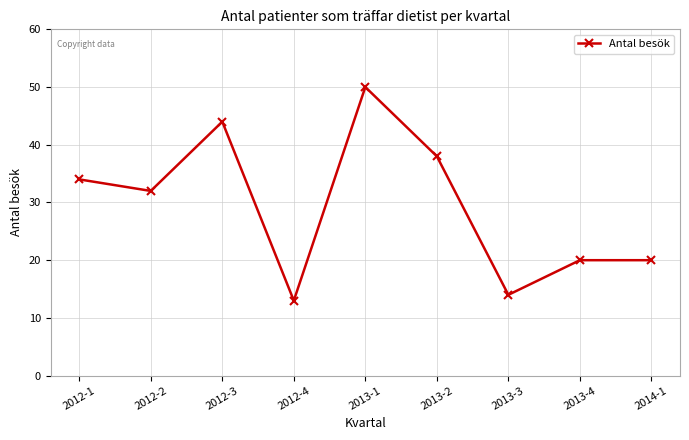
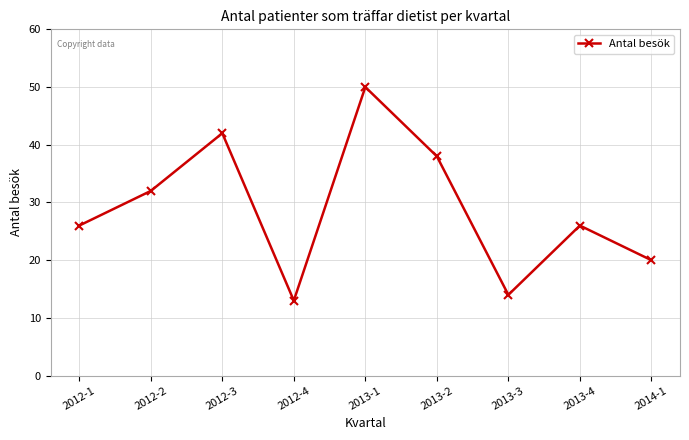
2012-1: 34 -> 26
2012-3: 44 -> 42
2013-4: 20 -> 26
